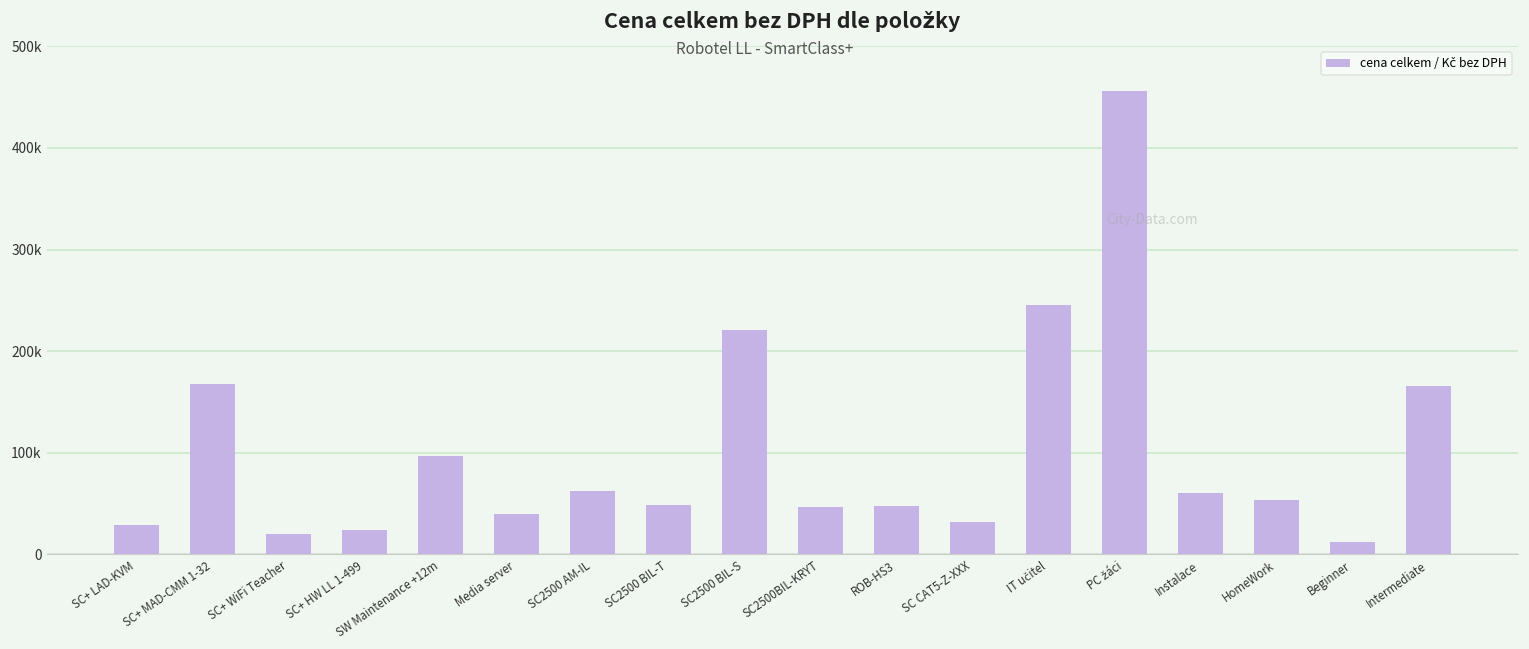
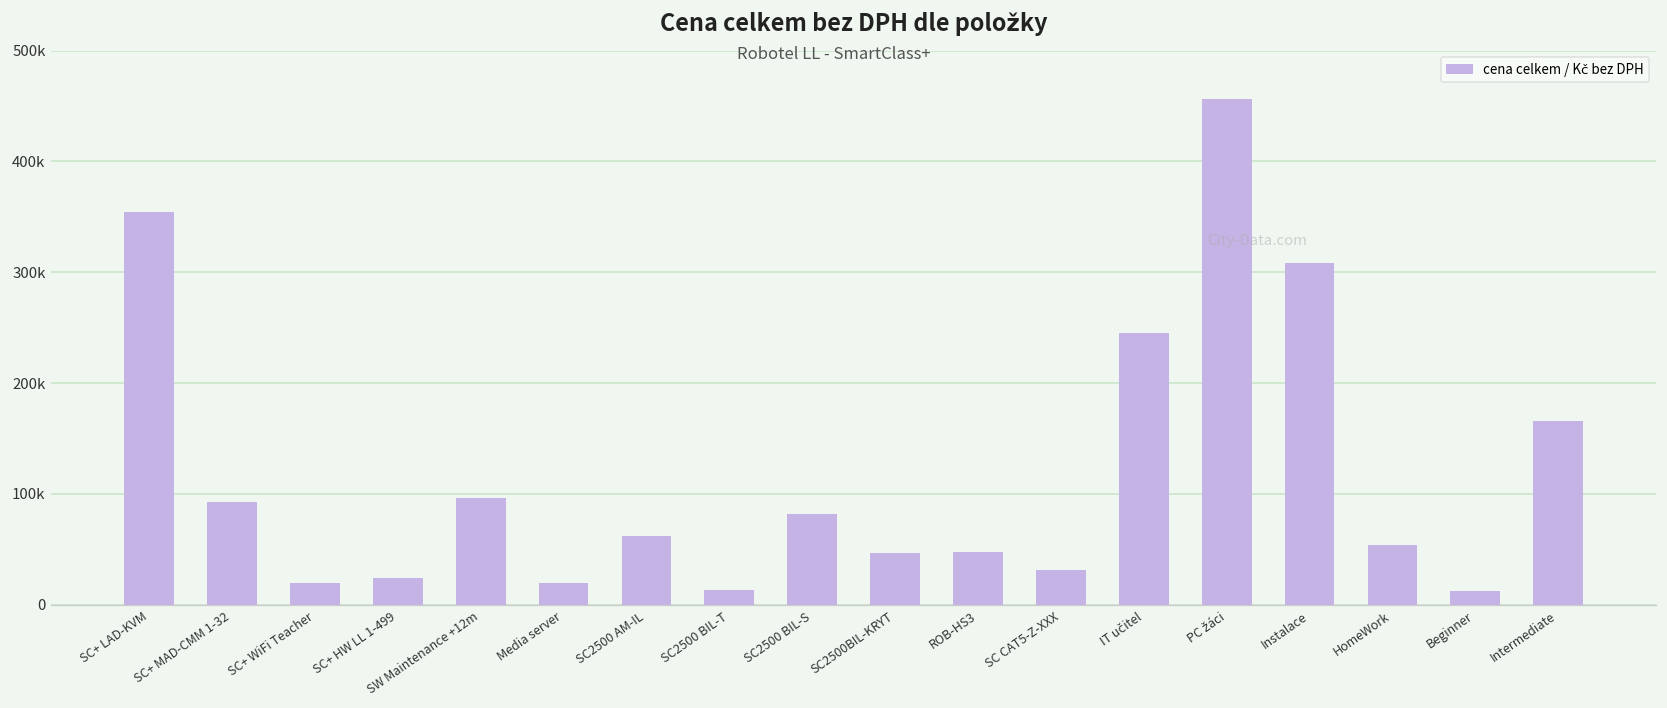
SC+ LAD-KVM: 30000 -> 350000
SC+ MAD-CMM 1-32: 170000 -> 90000
Media server: 40000 -> 20000
SC2500 BIL-T: 50000 -> 10000
SC2500 BIL-S: 220000 -> 80000
Instalace: 60000 -> 310000
